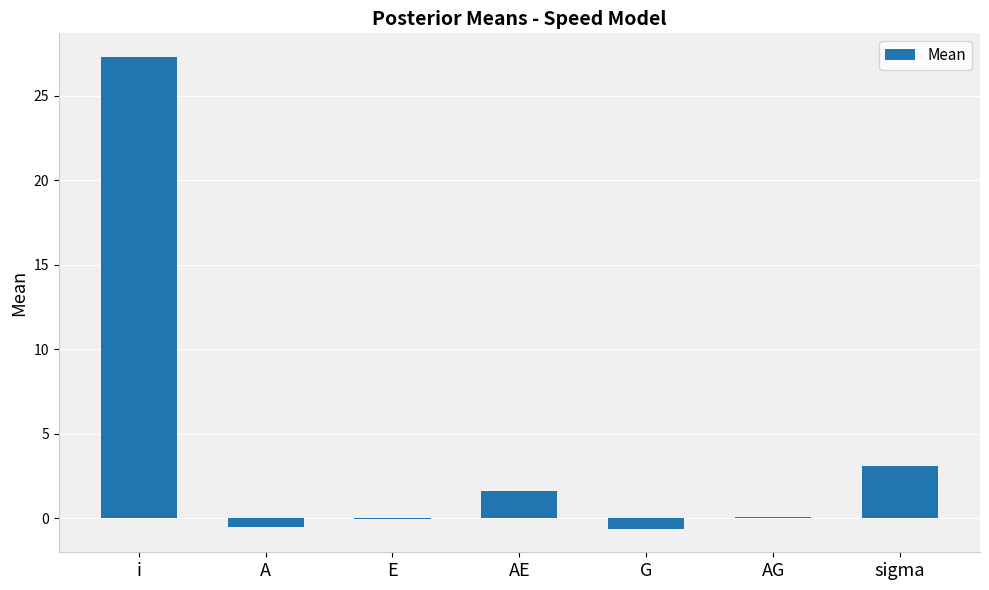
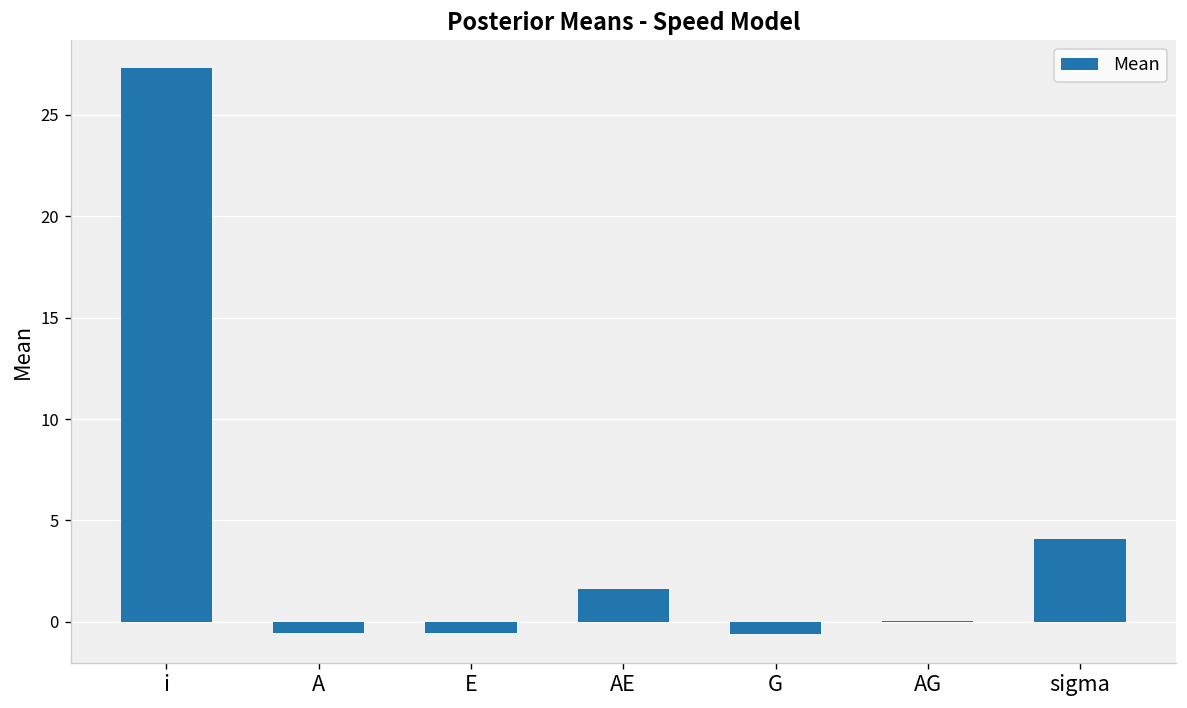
E: 0.0 -> -0.5
sigma: 3.1 -> 4.1
